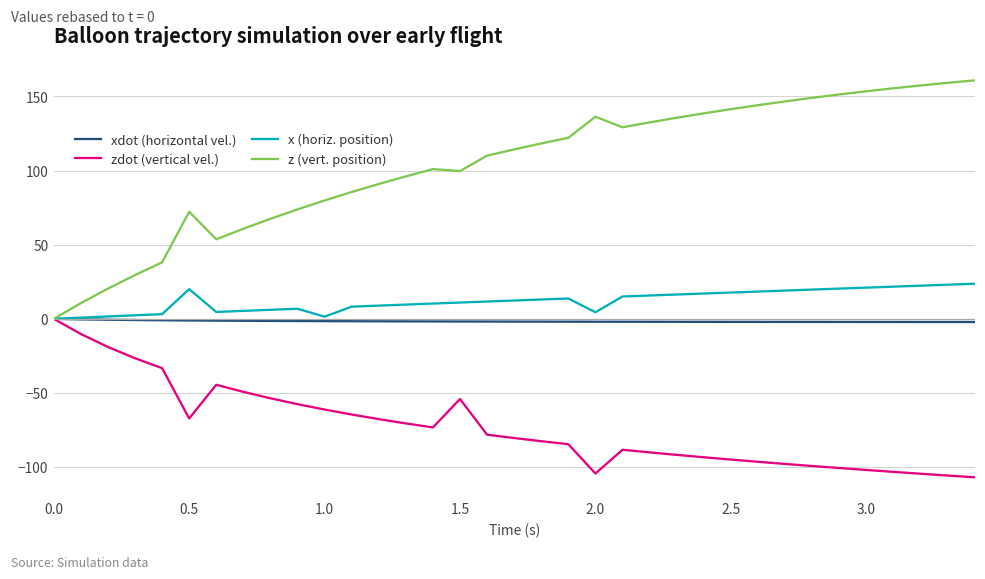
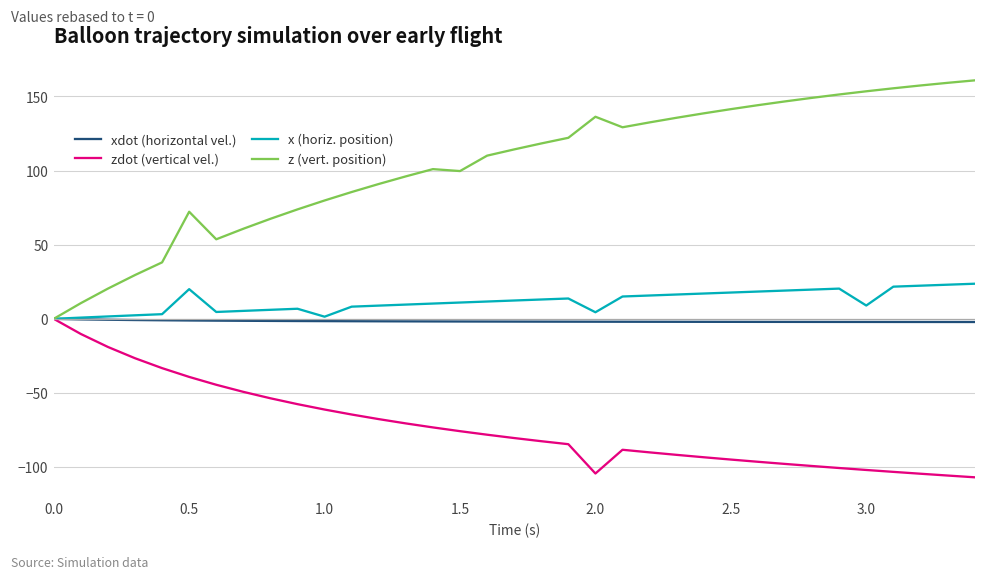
zdot (vertical vel.), 0.5: -67 -> -39
zdot (vertical vel.), 1.5: -54 -> -76
x (horiz. position), 3.0: 21 -> 9
